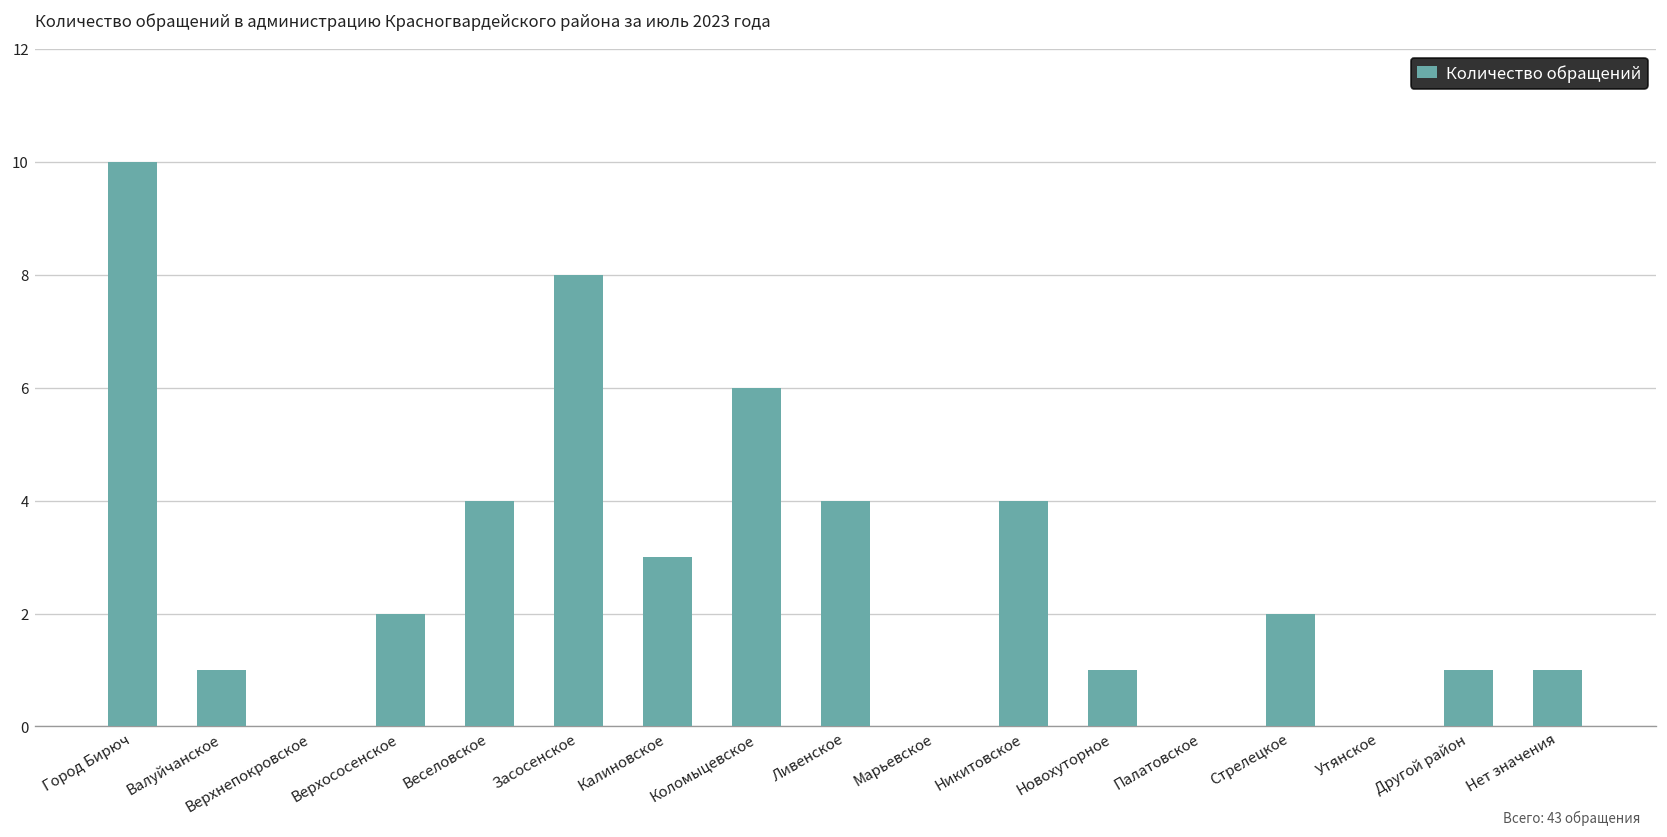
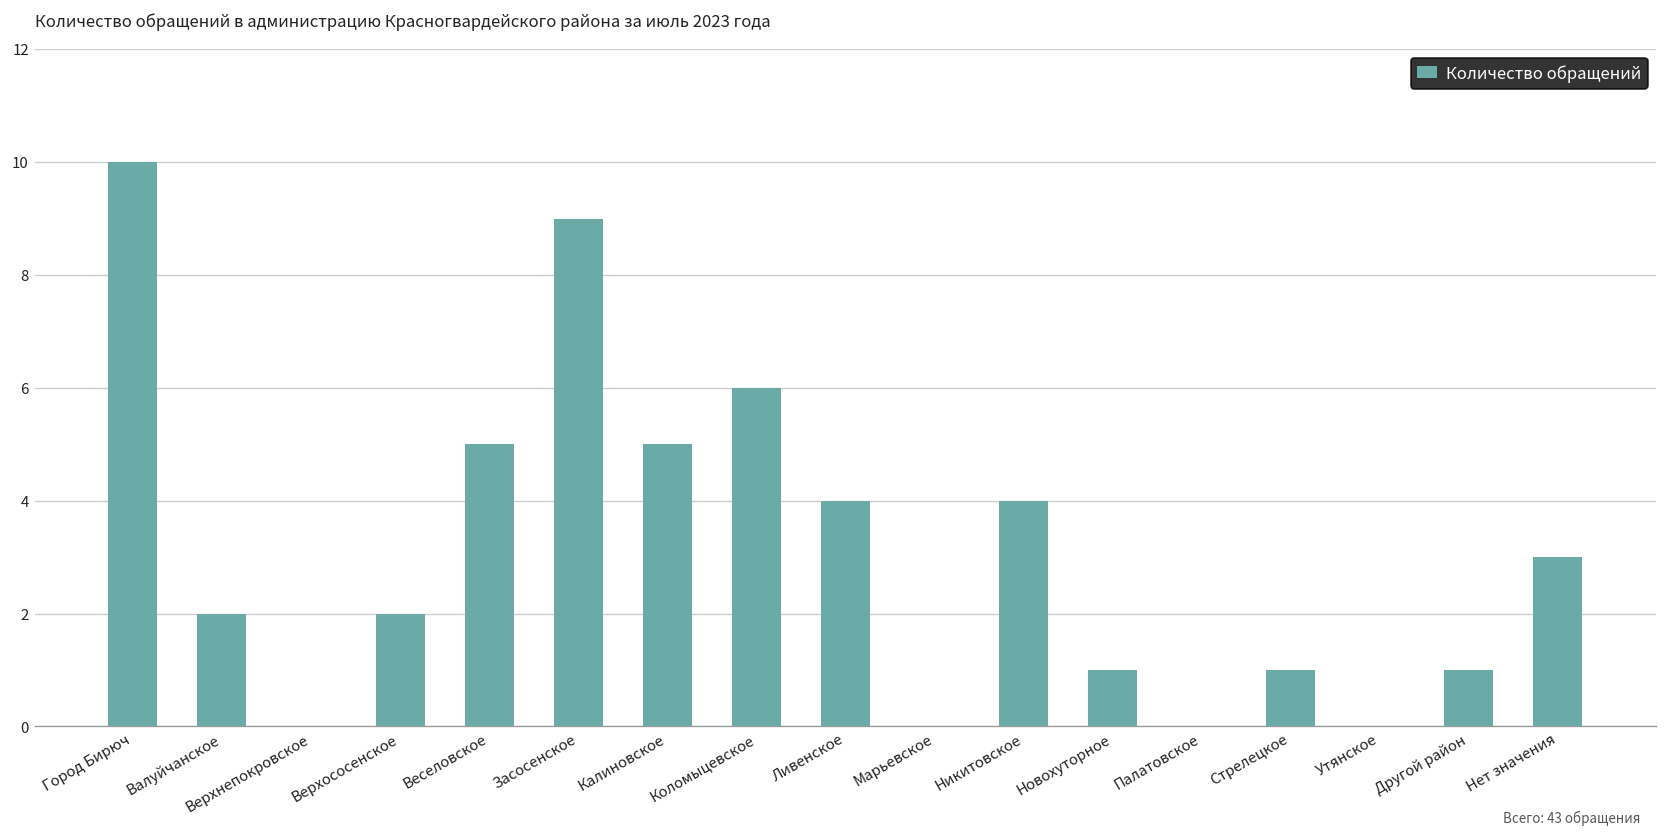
Валуйчанское: 1 -> 2
Веселовское: 4 -> 5
Засосенское: 8 -> 9
Калиновское: 3 -> 5
Стрелецкое: 2 -> 1
Нет значения: 1 -> 3
